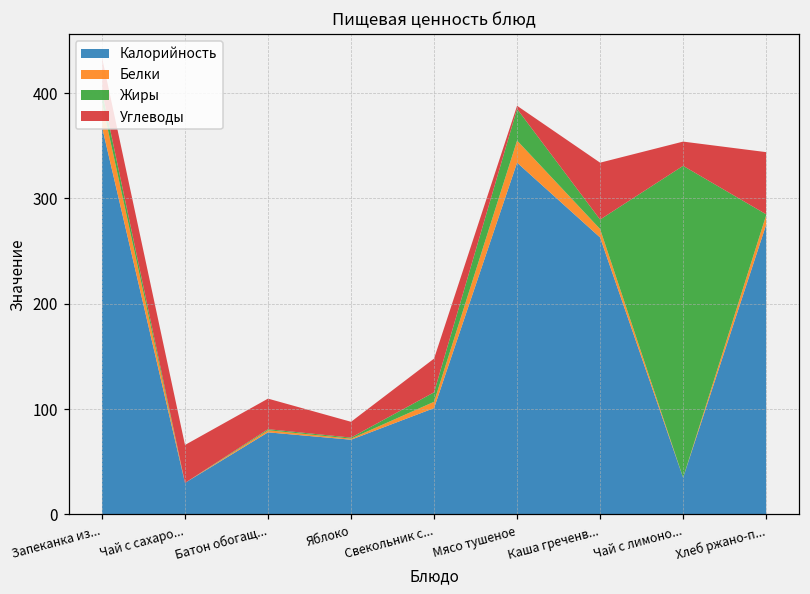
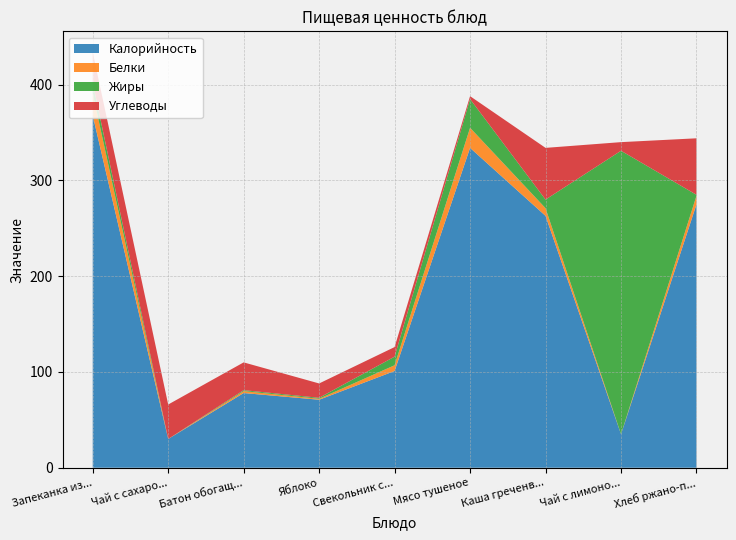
Углеводы, Свекольник с...: 30 -> 10
Углеводы, Чай с лимоно...: 20 -> 10
